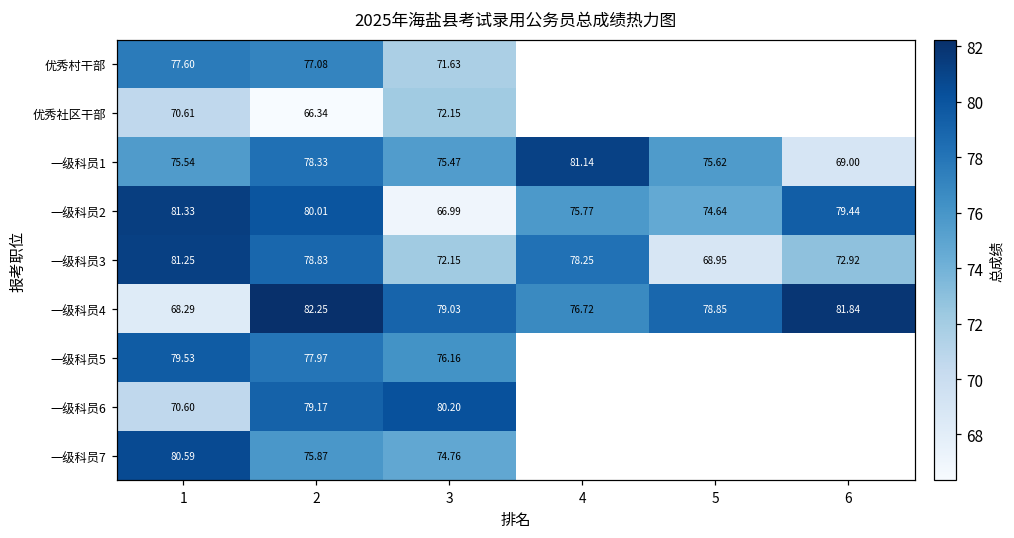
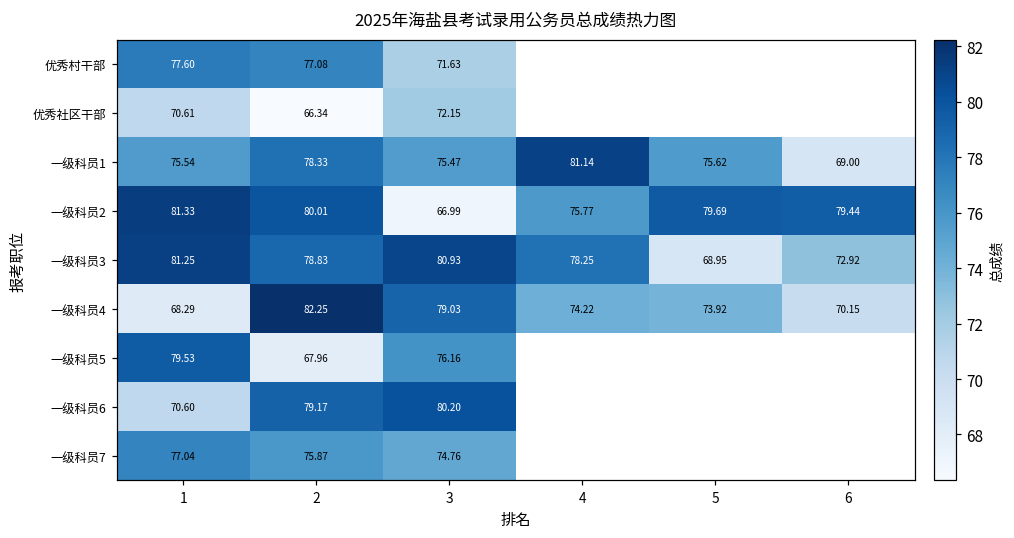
一级科员2, 5: 74.64 -> 79.69
一级科员3, 3: 72.15 -> 80.93
一级科员4, 4: 76.72 -> 74.22
一级科员4, 5: 78.85 -> 73.92
一级科员4, 6: 81.84 -> 70.15
一级科员5, 2: 77.97 -> 67.96
一级科员7, 1: 80.59 -> 77.04
